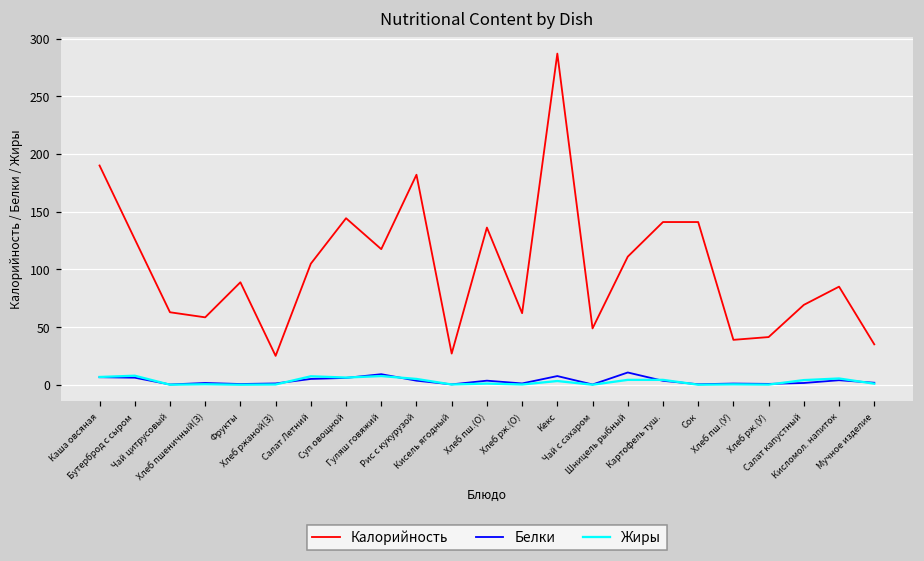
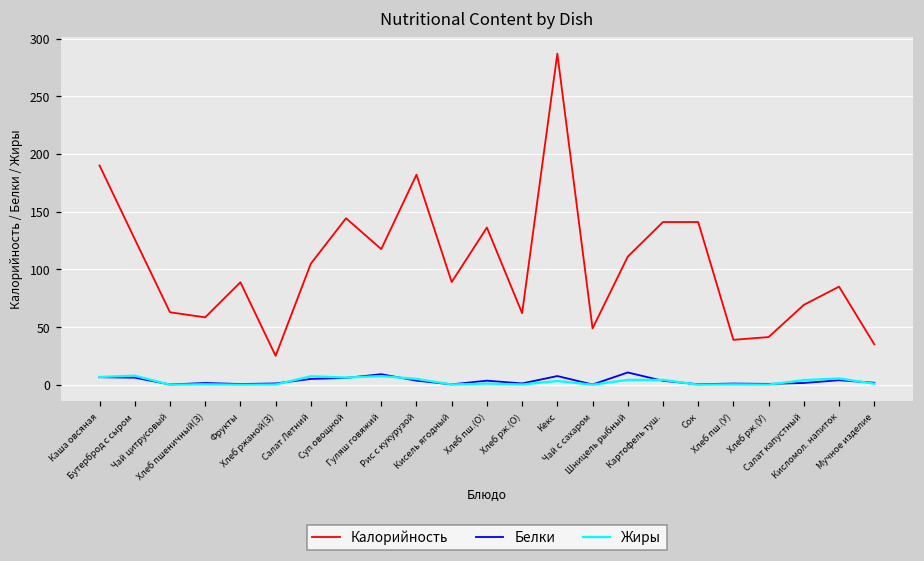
Калорийность, Кисель ягодный: 27 -> 89
